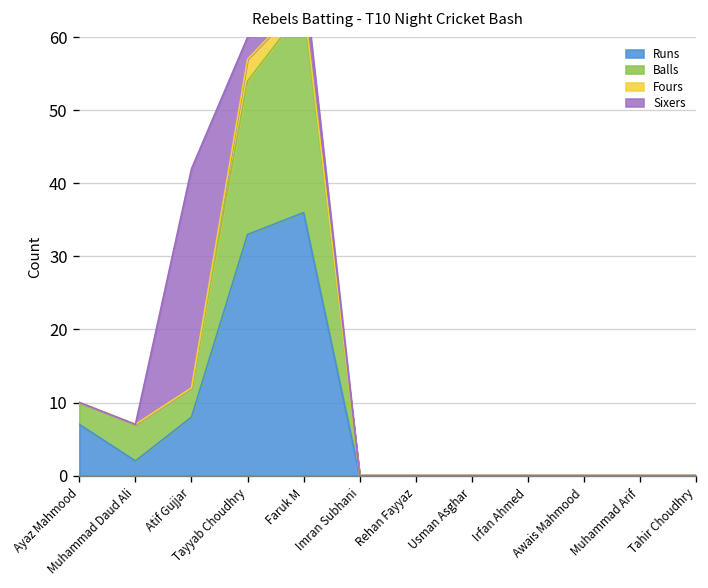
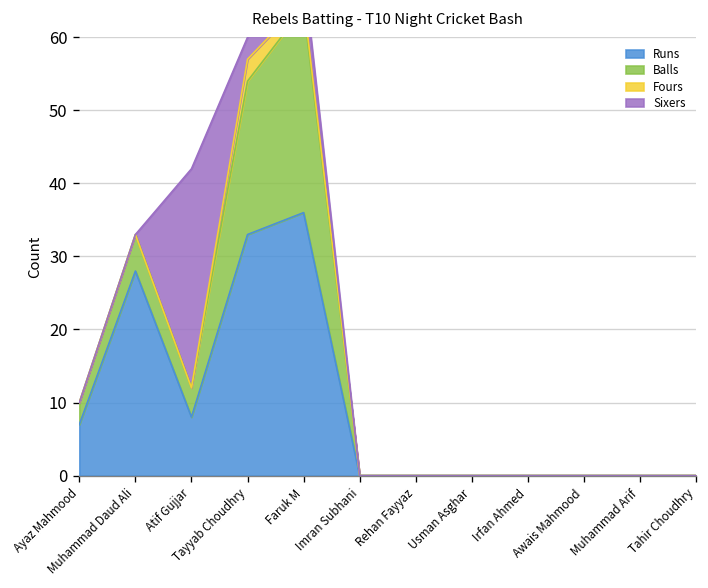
Runs, Muhammad Daud Ali: 2 -> 28
